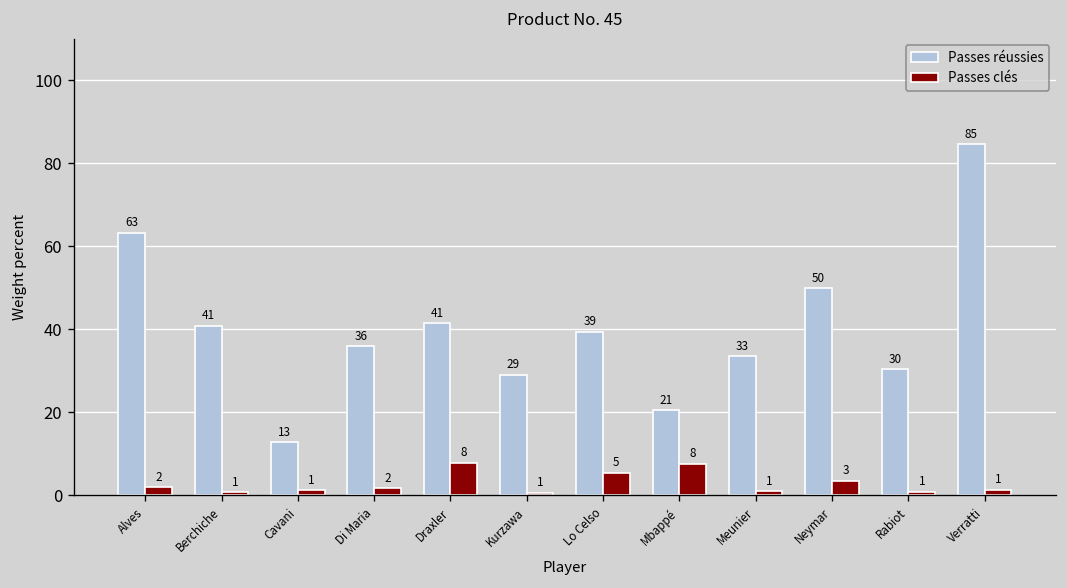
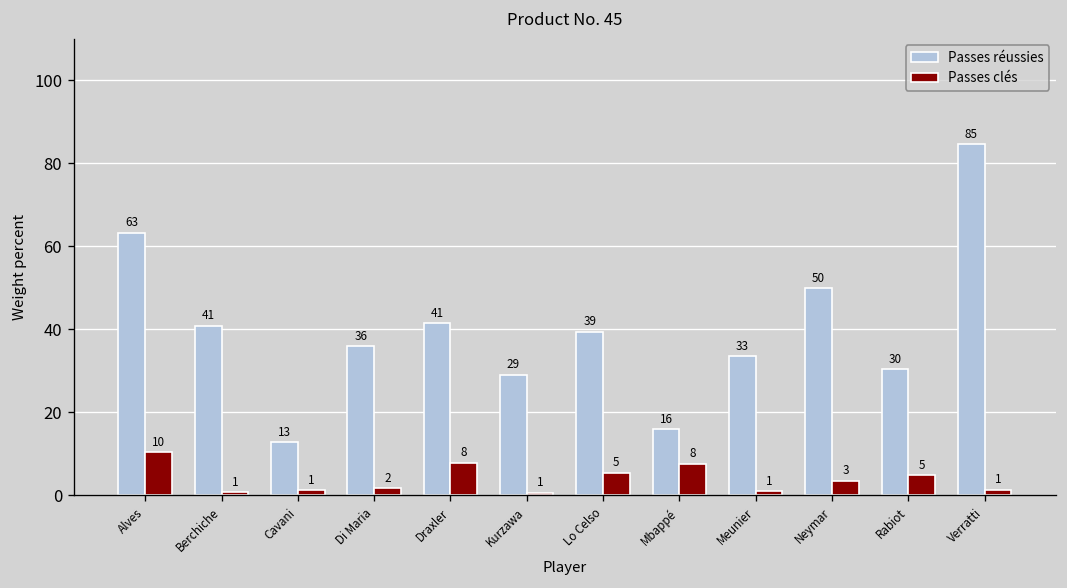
Passes clés, Alves: 2 -> 10
Passes réussies, Mbappé: 21 -> 16
Passes clés, Rabiot: 1 -> 5
